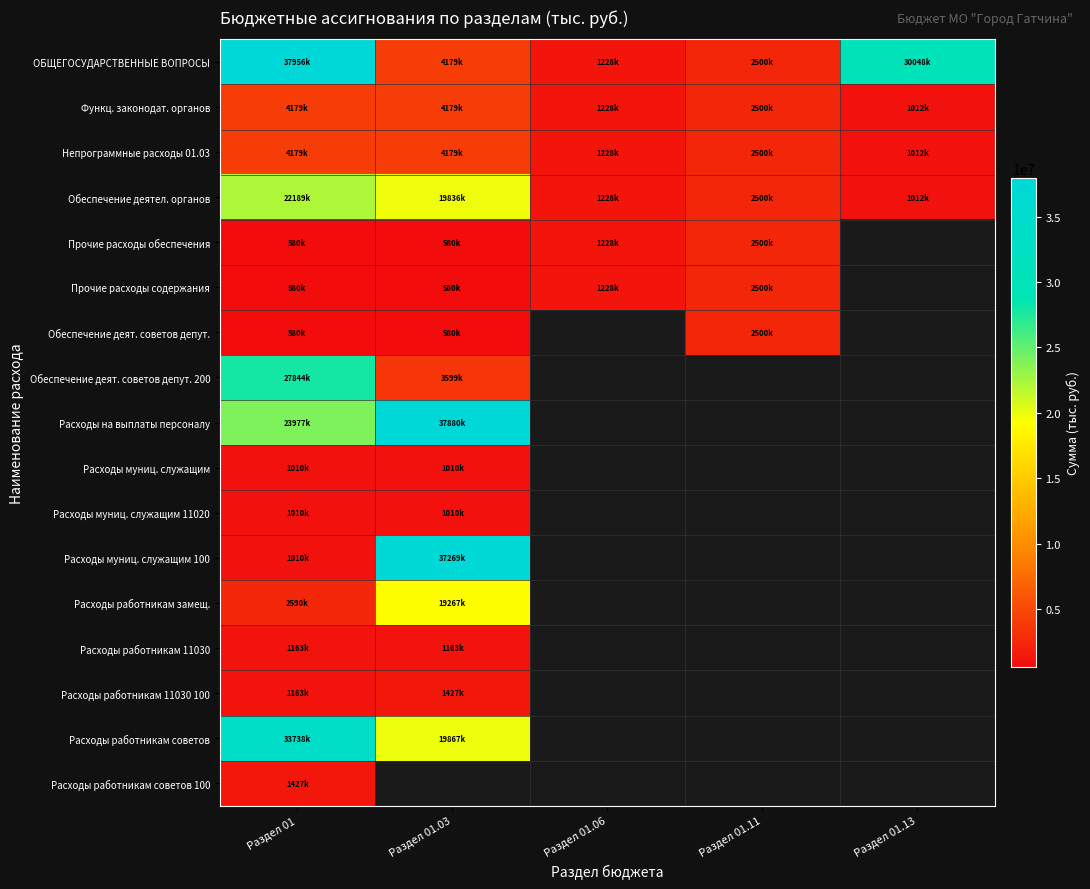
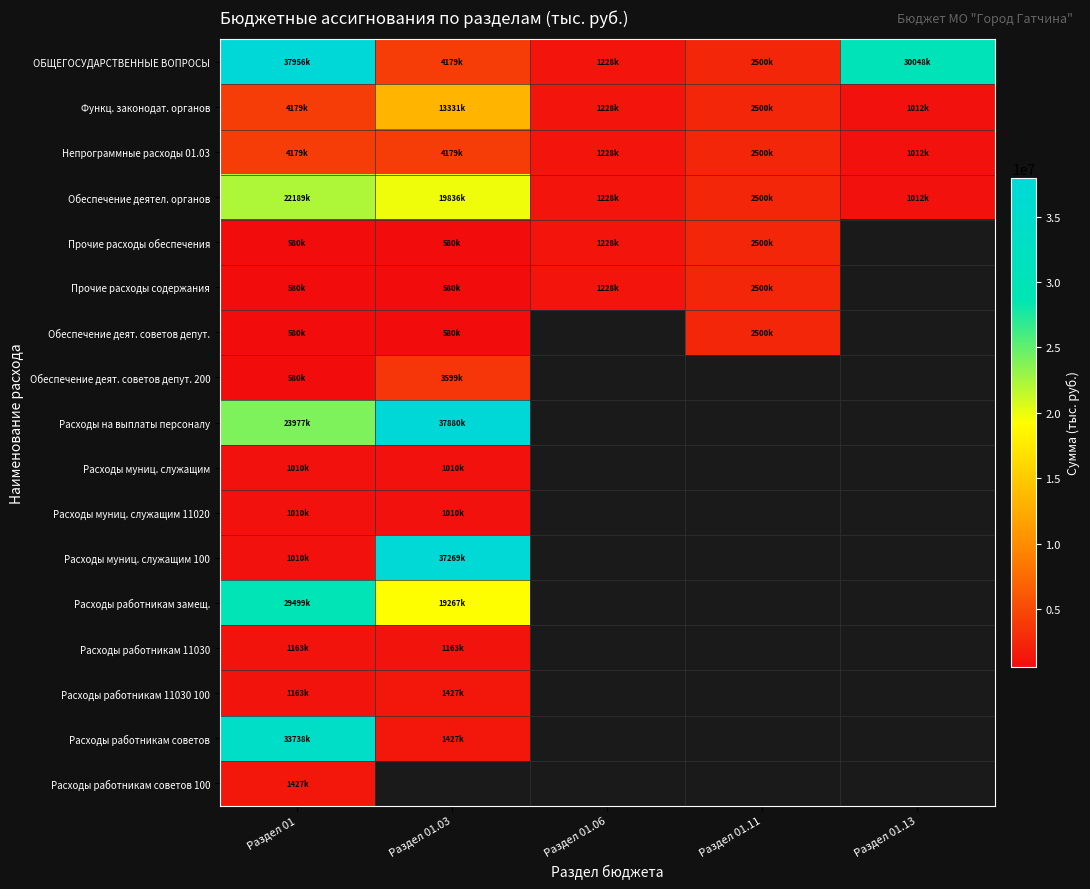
Функц. законодат. органов, Раздел 01.03: 4179k -> 13331k
Обеспечение деят. советов депут. 200, Раздел 01: 27844k -> 580k
Расходы работникам замещ., Раздел 01: 2590k -> 29499k
Расходы работникам советов, Раздел 01.03: 19867k -> 1427k
